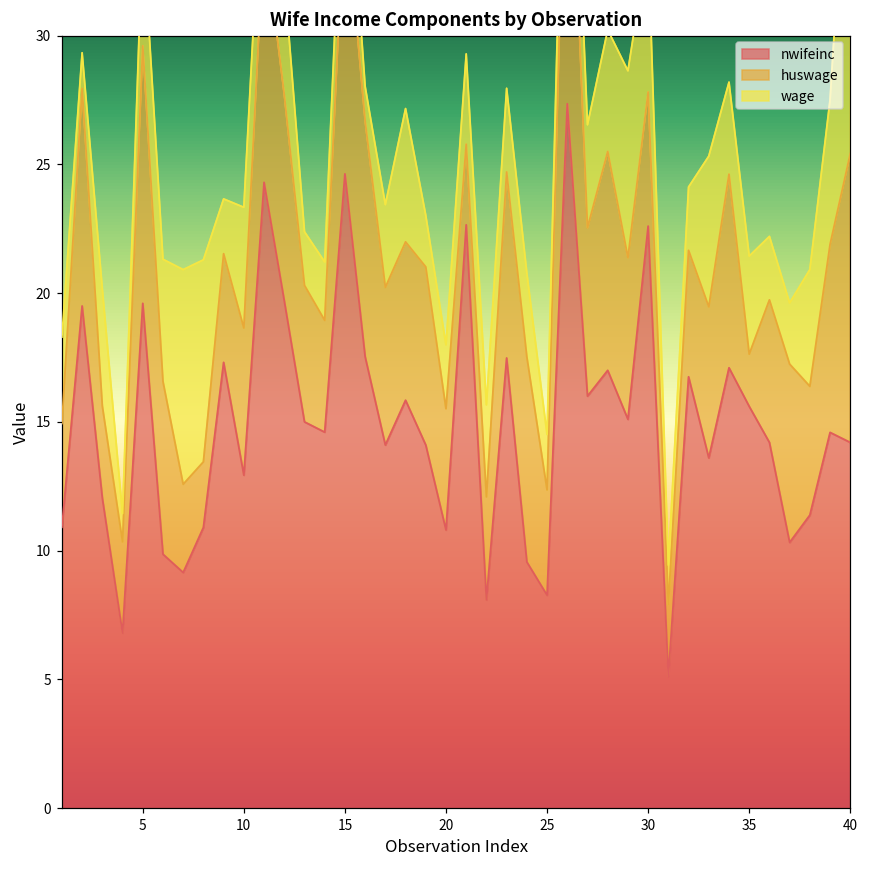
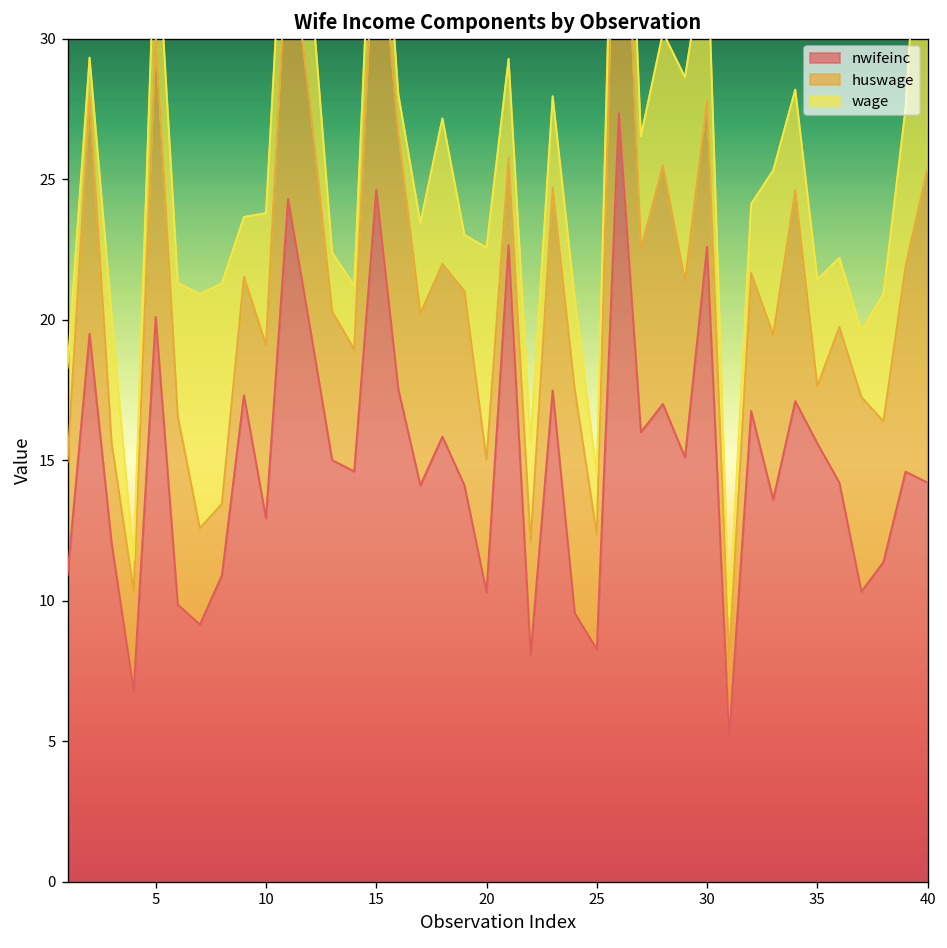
nwifeinc, 5: 19.6 -> 20.1
huswage, 10: 5.7 -> 6.2
nwifeinc, 20: 10.8 -> 10.3
wage, 20: 2.5 -> 7.6
